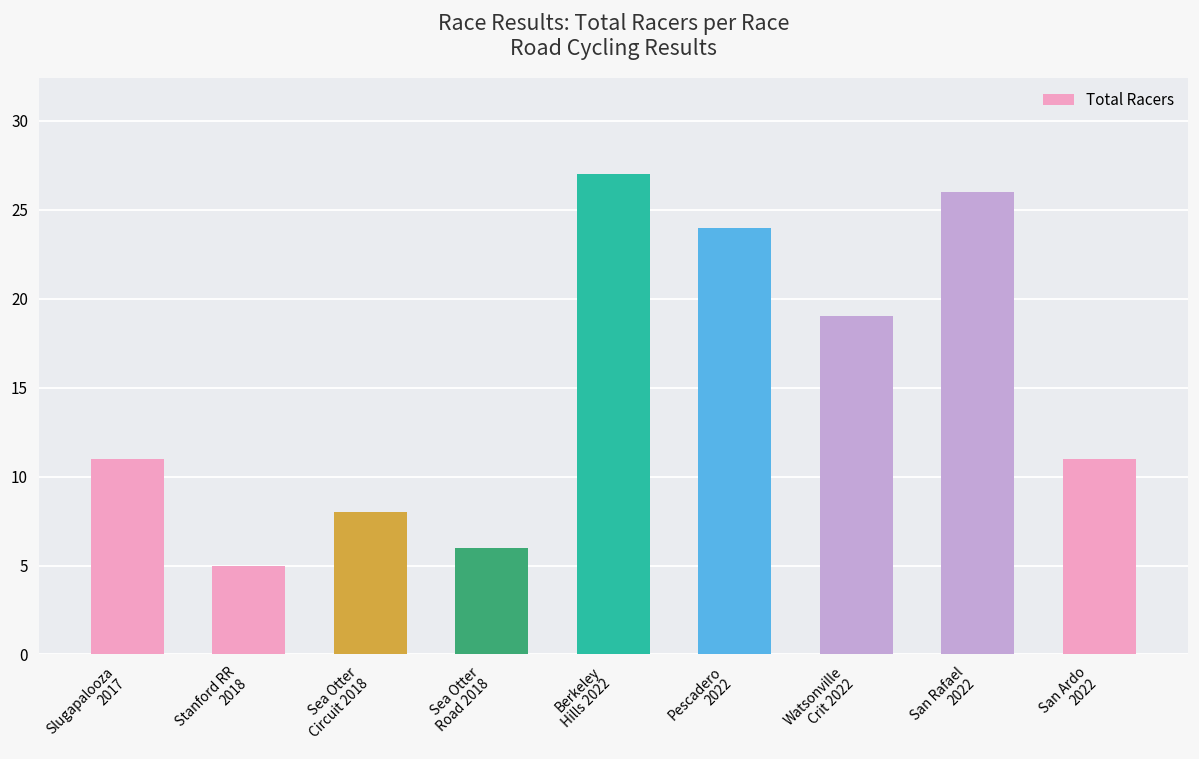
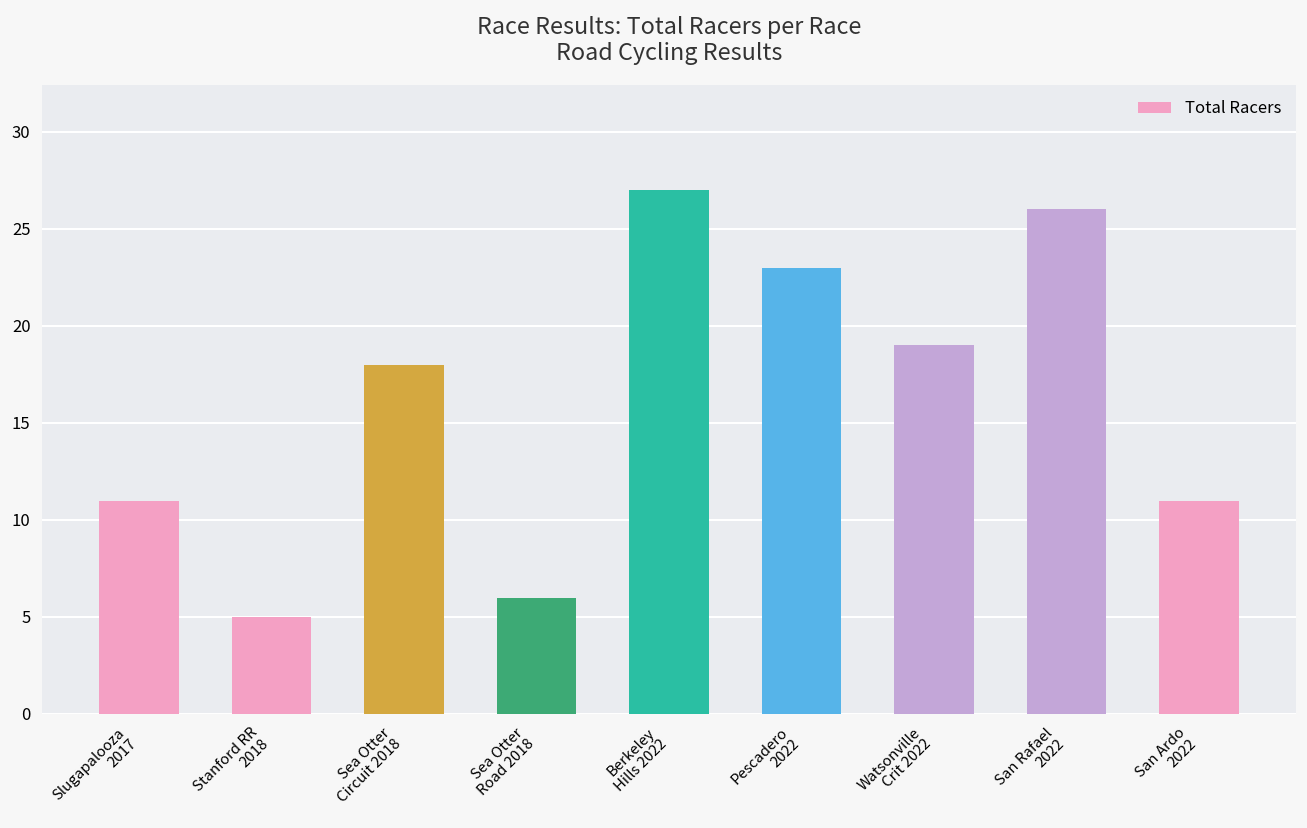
Sea Otter Circuit 2018: 8 -> 18
Pescadero 2022: 24 -> 23
